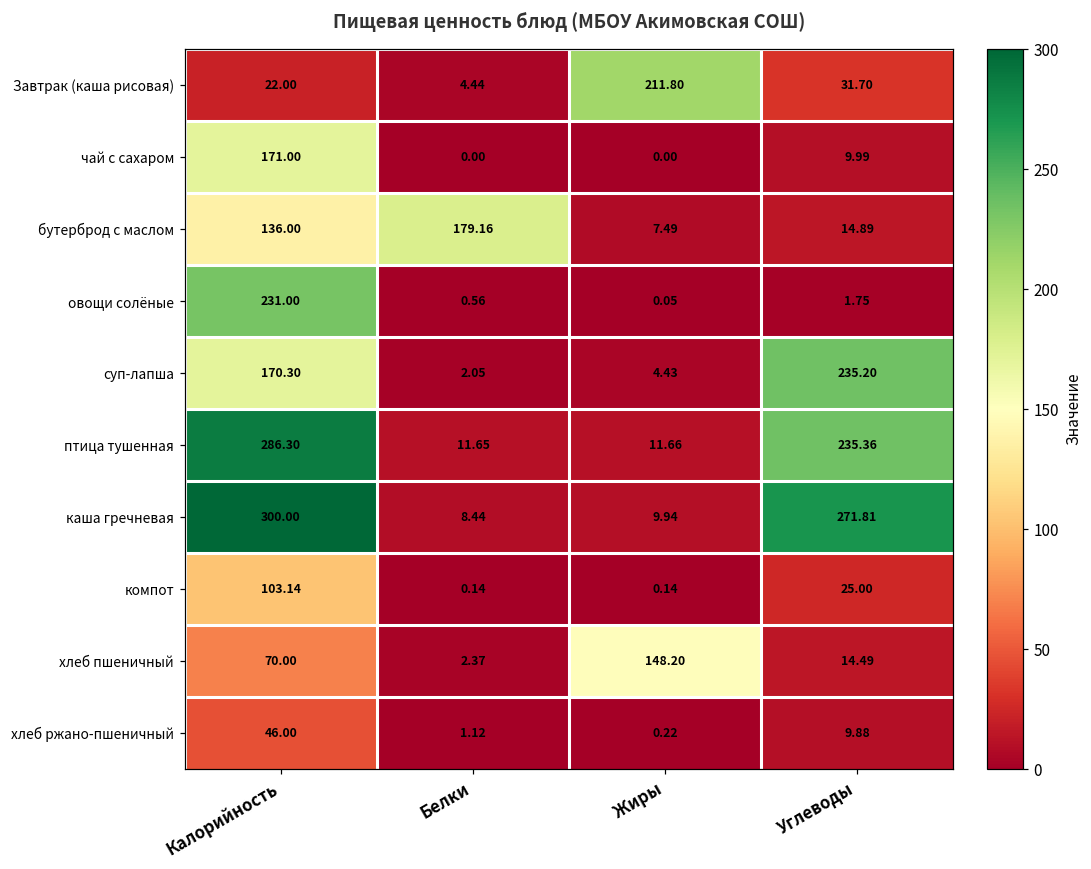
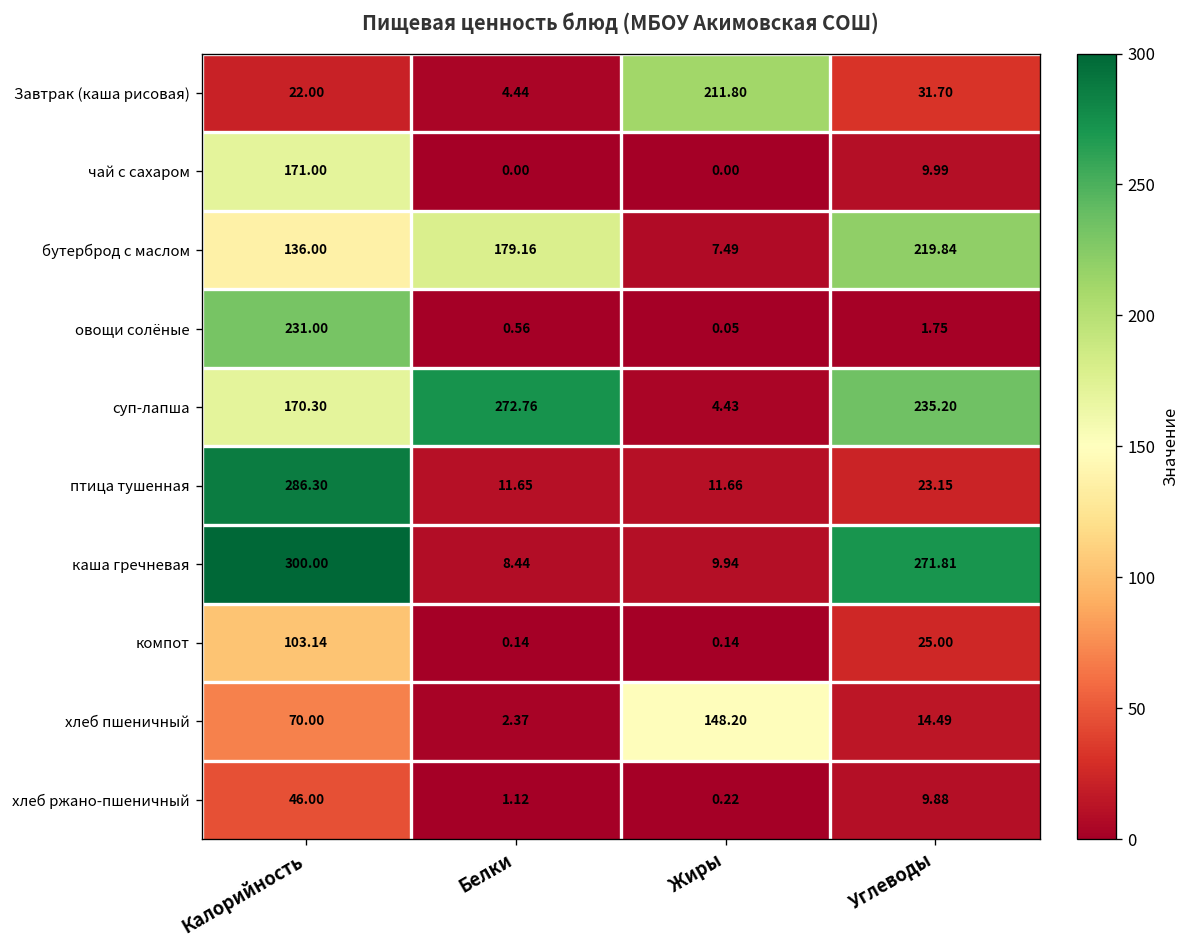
бутерброд с маслом, Углеводы: 14.89 -> 219.84
суп-лапша, Белки: 2.05 -> 272.76
птица тушенная, Углеводы: 235.36 -> 23.15
